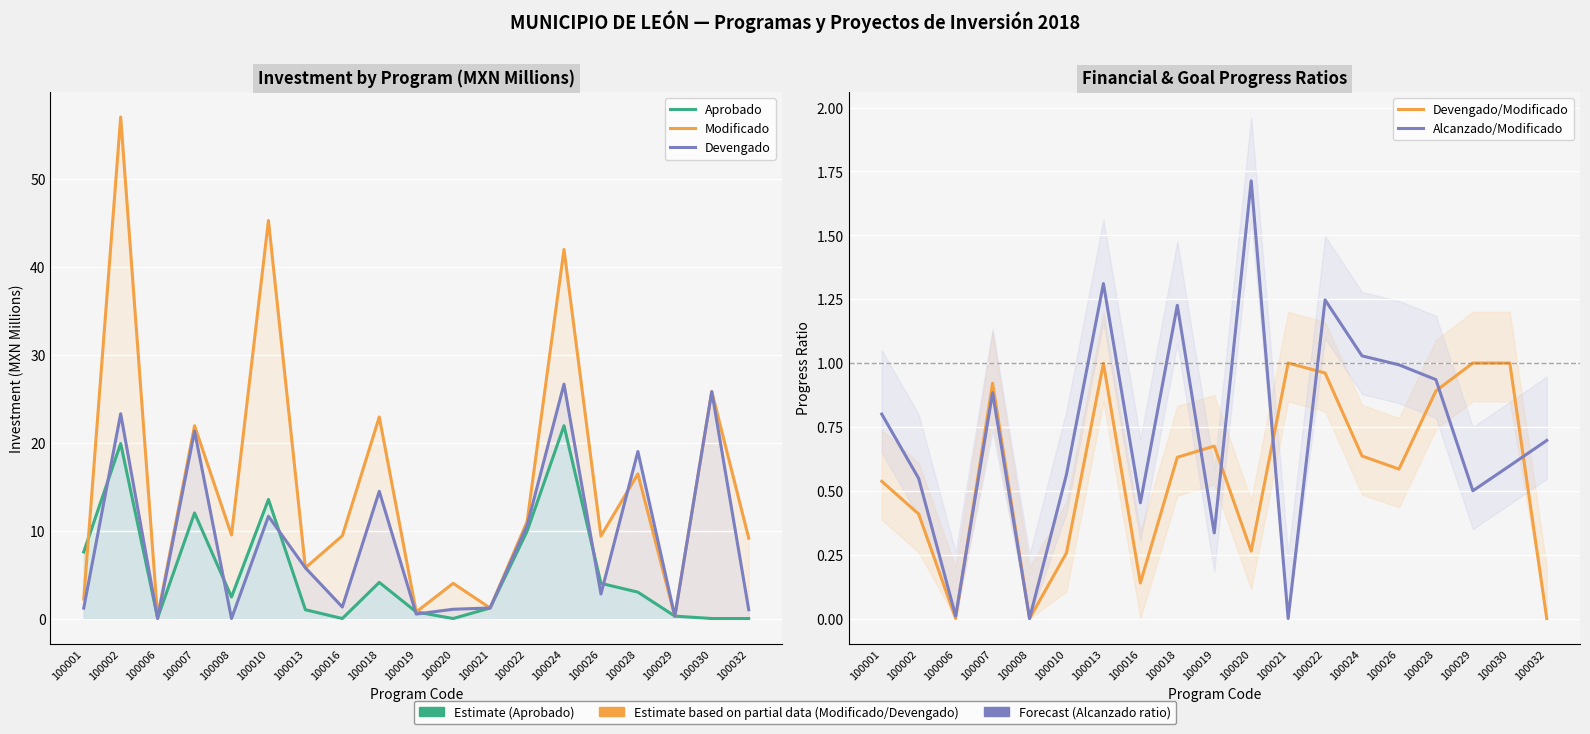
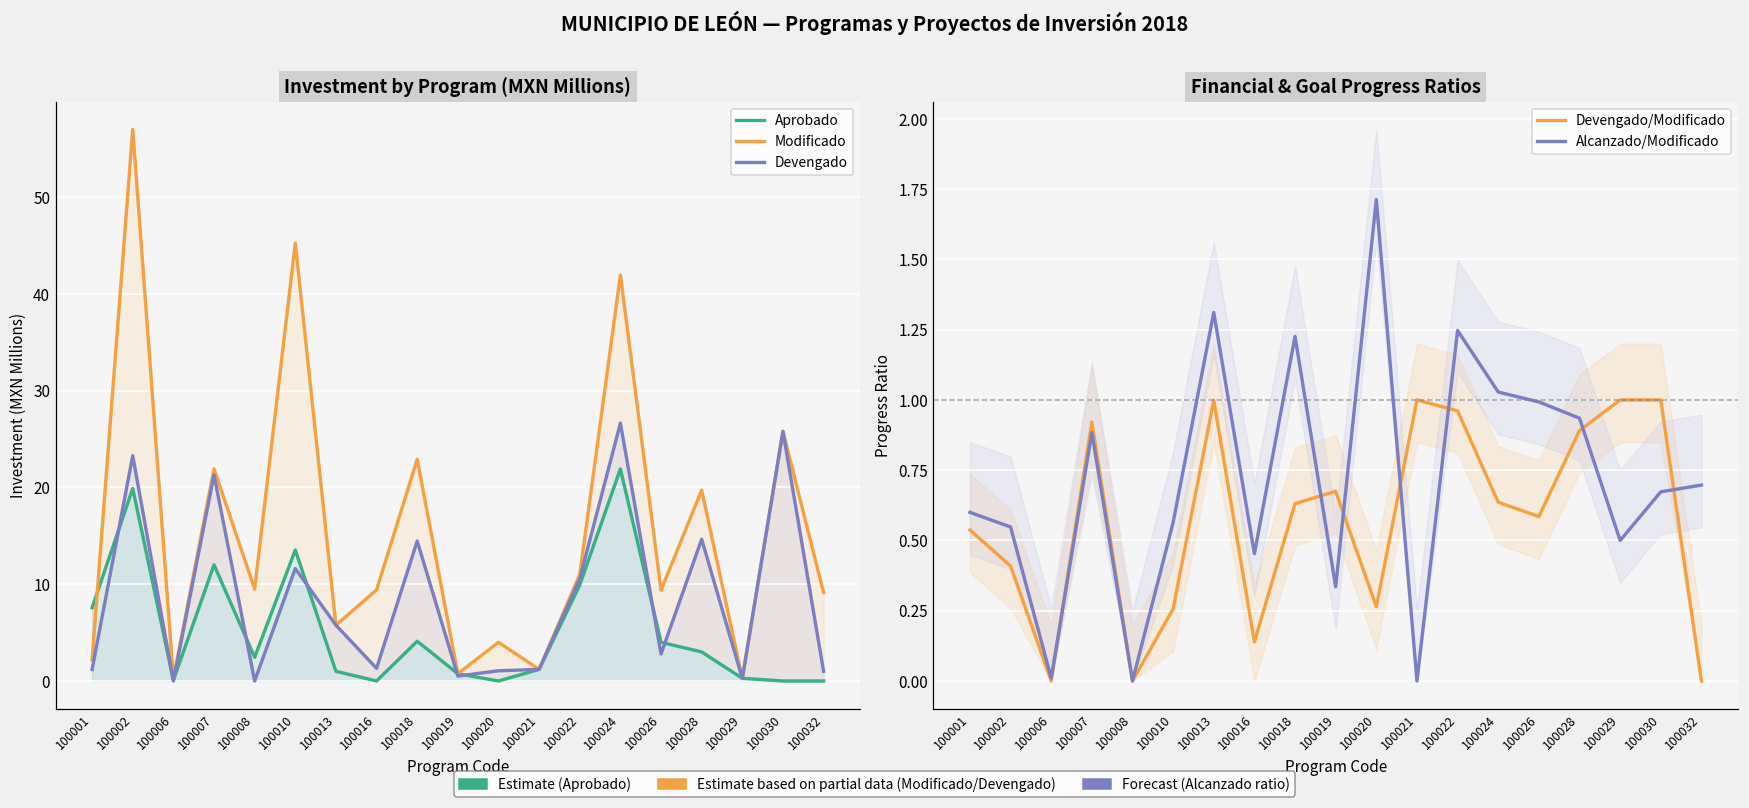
Investment by Program (MXN Millions), Modificado, 100028: 16 -> 20
Investment by Program (MXN Millions), Devengado, 100028: 19 -> 15
Financial & Goal Progress Ratios, Alcanzado/Modificado, 100001: 0.8 -> 0.6
Financial & Goal Progress Ratios, Alcanzado/Modificado, 100030: 0.60 -> 0.67
